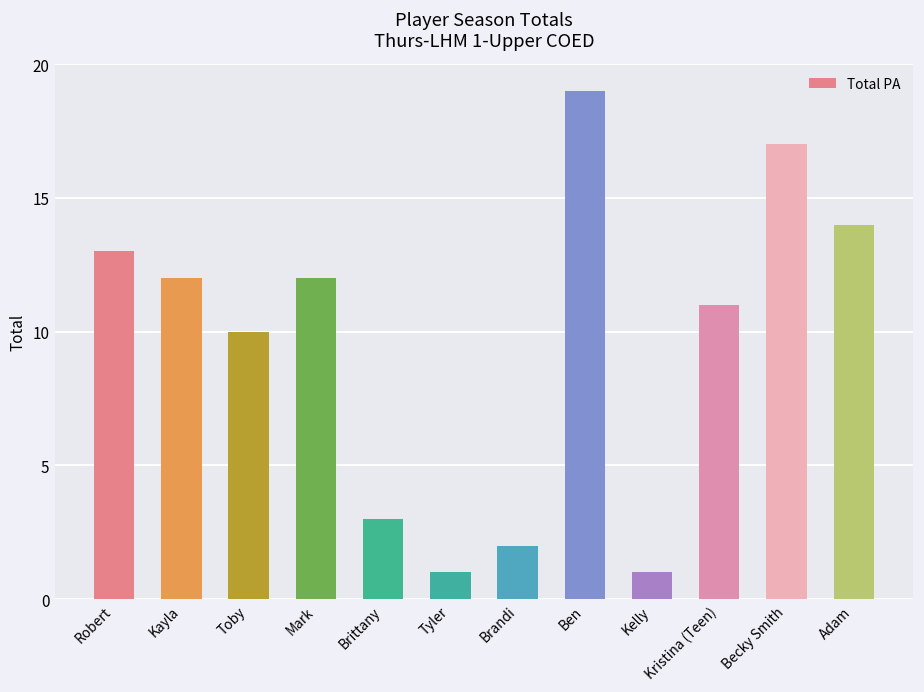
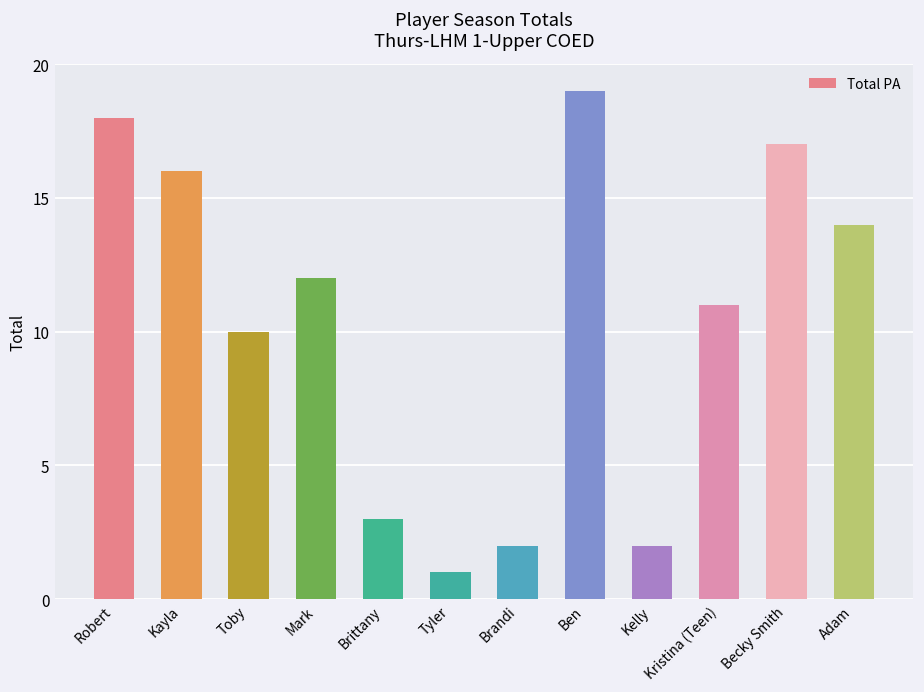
Robert: 13 -> 18
Kayla: 12 -> 16
Kelly: 1 -> 2
